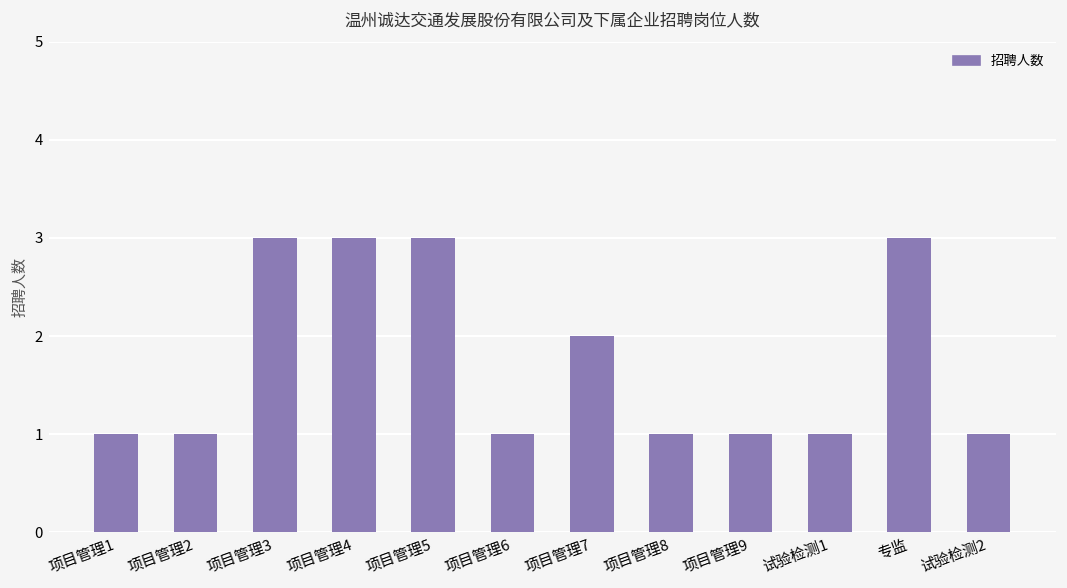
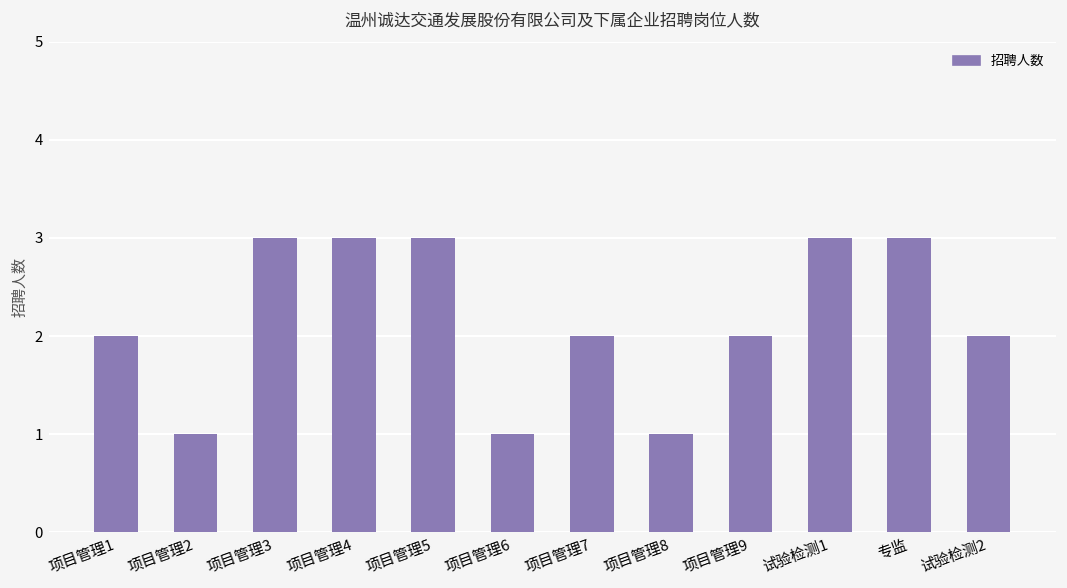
项目管理1: 1 -> 2
项目管理9: 1 -> 2
试验检测1: 1 -> 3
试验检测2: 1 -> 2
